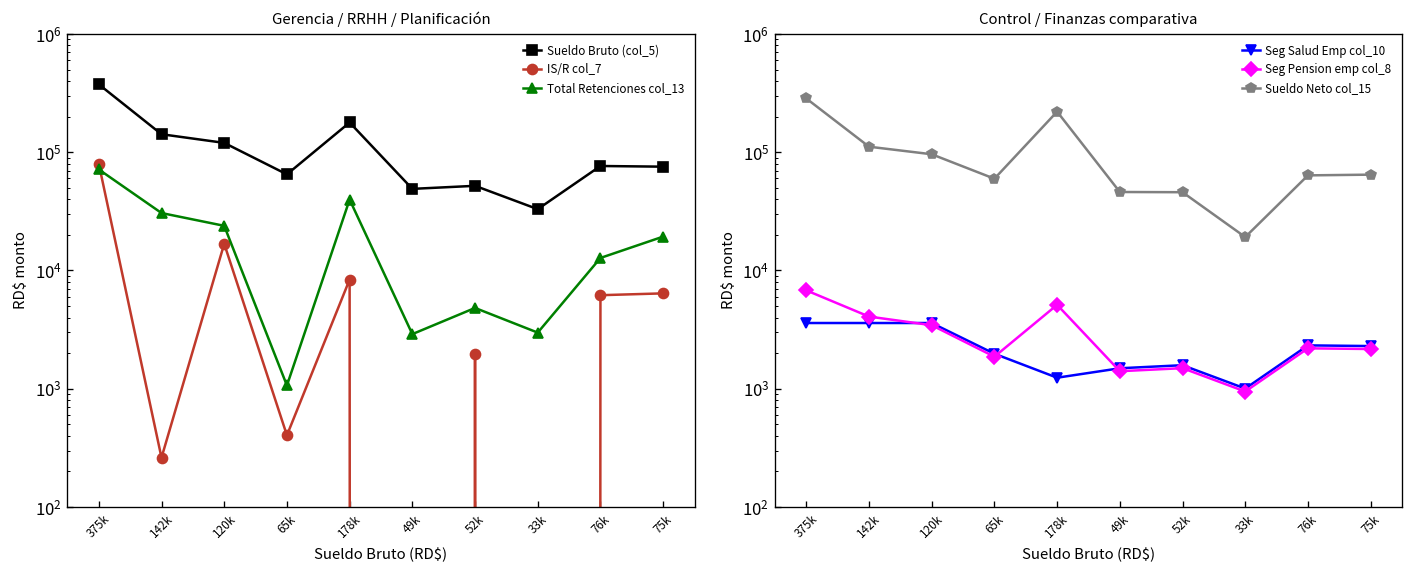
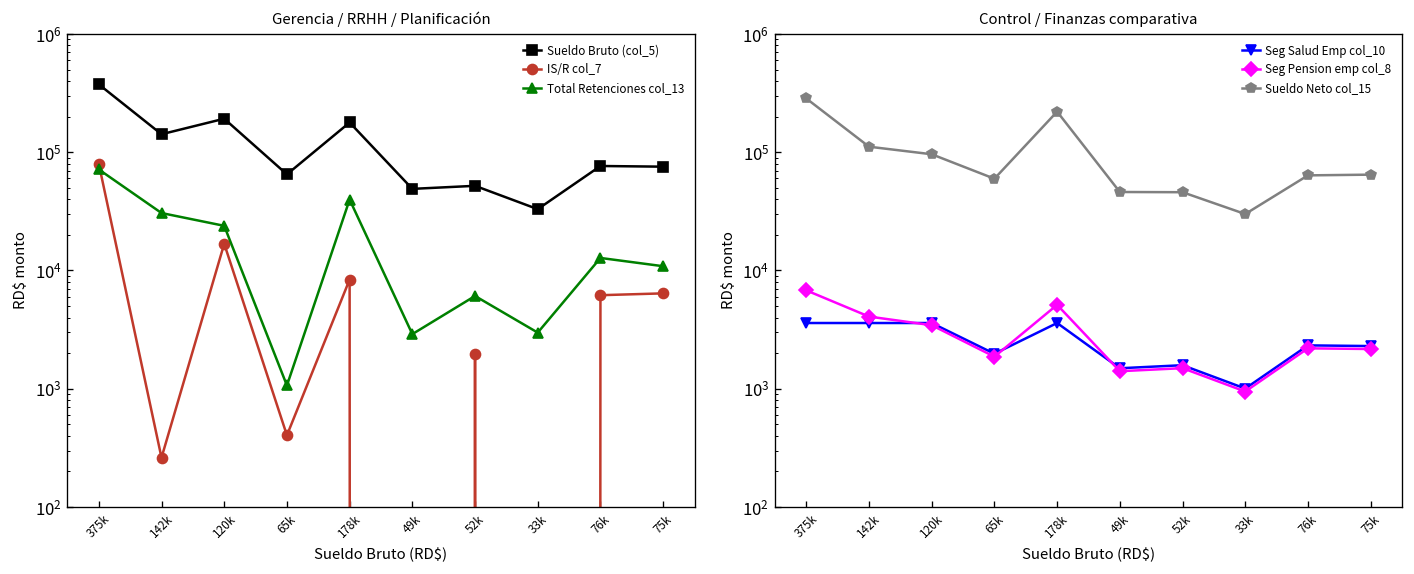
Gerencia / RRHH / Planificación, Sueldo Bruto (col_5), 120k: 120000 -> 190000
Gerencia / RRHH / Planificación, Total Retenciones col_13, 52k: 5000 -> 6000
Gerencia / RRHH / Planificación, Total Retenciones col_13, 75k: 19000 -> 11000
Control / Finanzas comparativa, Seg Salud Emp col_10, 178k: 1200 -> 3600
Control / Finanzas comparativa, Sueldo Neto col_15, 33k: 19000 -> 30000
